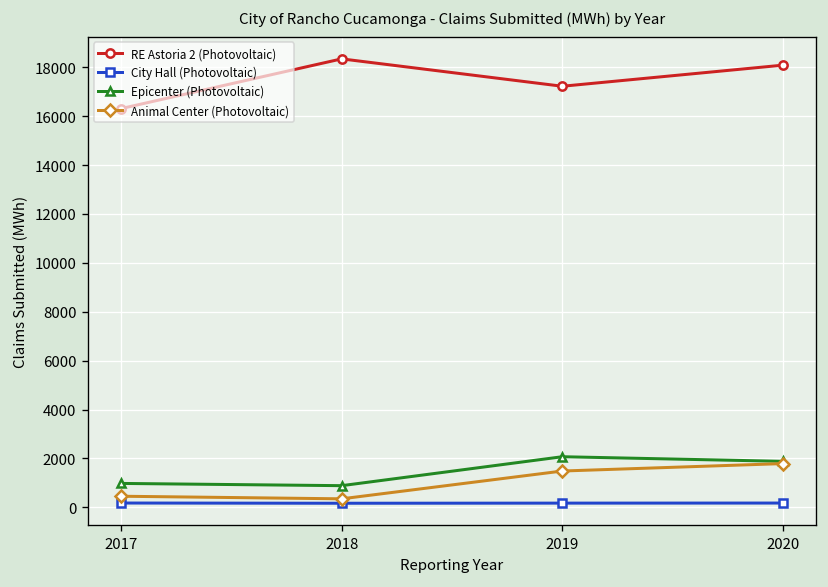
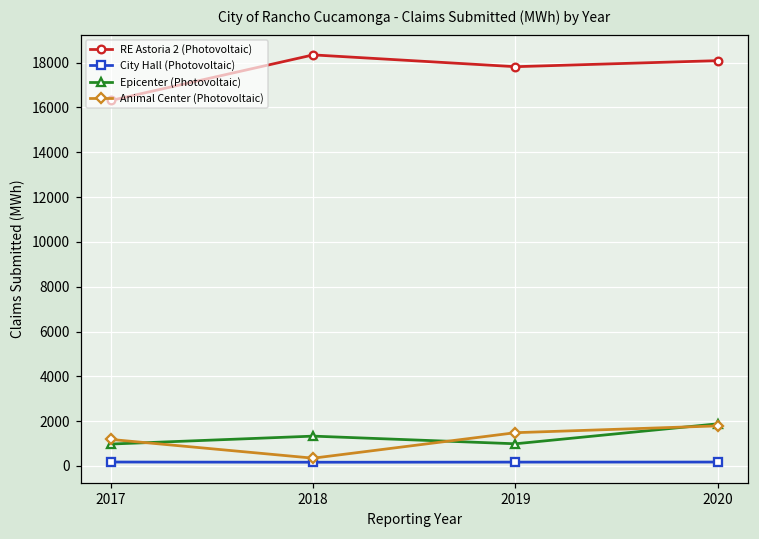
Animal Center (Photovoltaic), 2017: 500 -> 1200
Epicenter (Photovoltaic), 2018: 900 -> 1300
RE Astoria 2 (Photovoltaic), 2019: 17200 -> 17800
Epicenter (Photovoltaic), 2019: 2100 -> 1000
